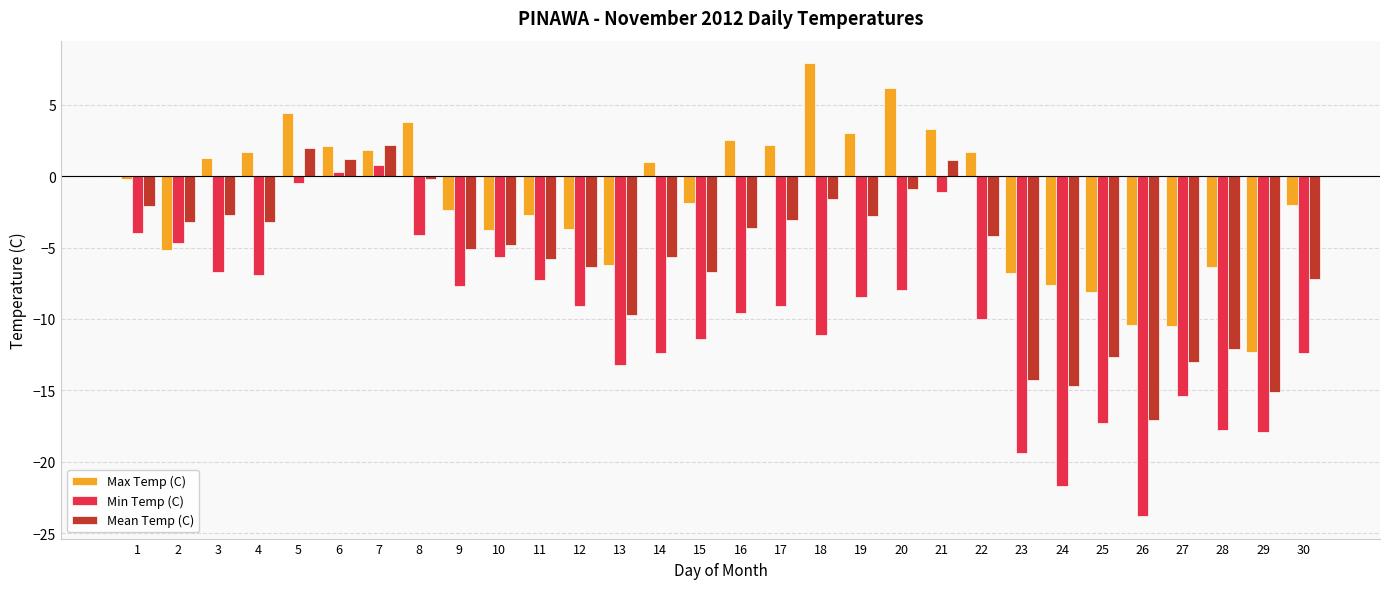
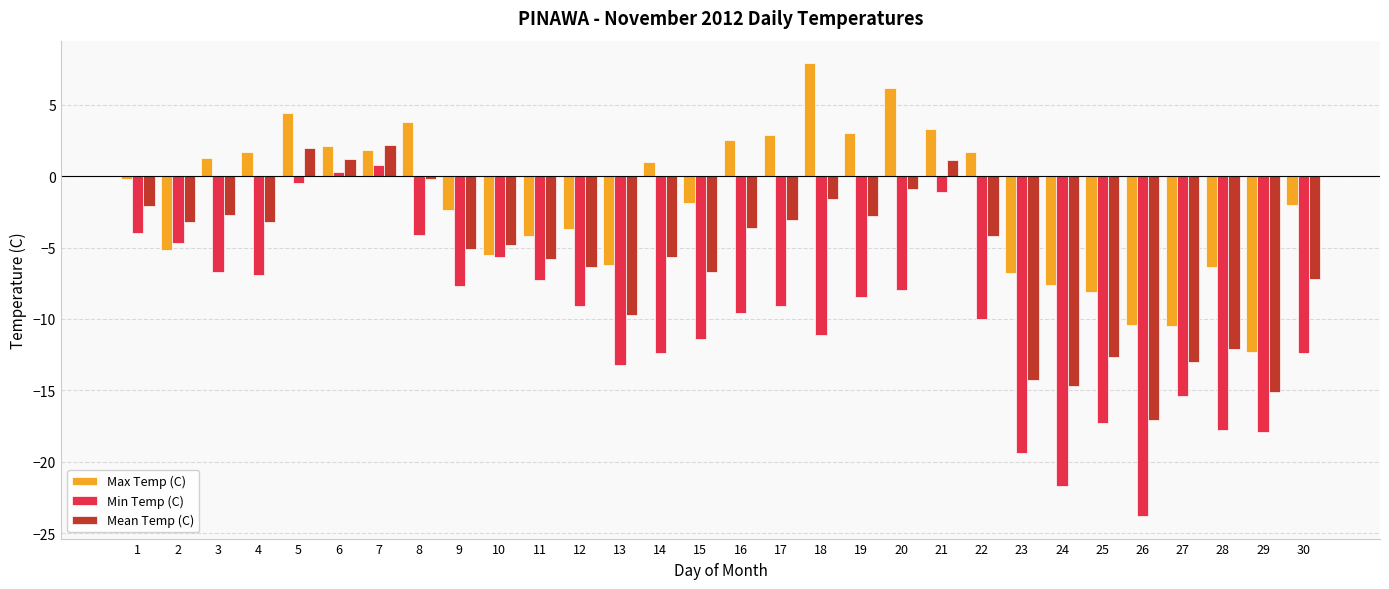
Max Temp (C), 10: -3.8 -> -5.5
Max Temp (C), 11: -2.7 -> -4.2
Max Temp (C), 17: 2.2 -> 2.9
